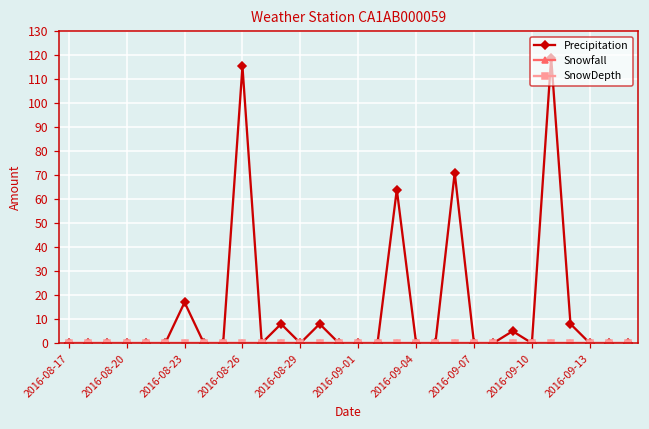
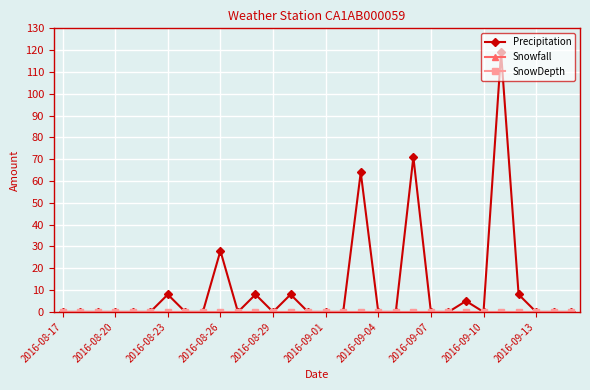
Precipitation, 2016-08-23: 17 -> 8
Precipitation, 2016-08-26: 115 -> 28
